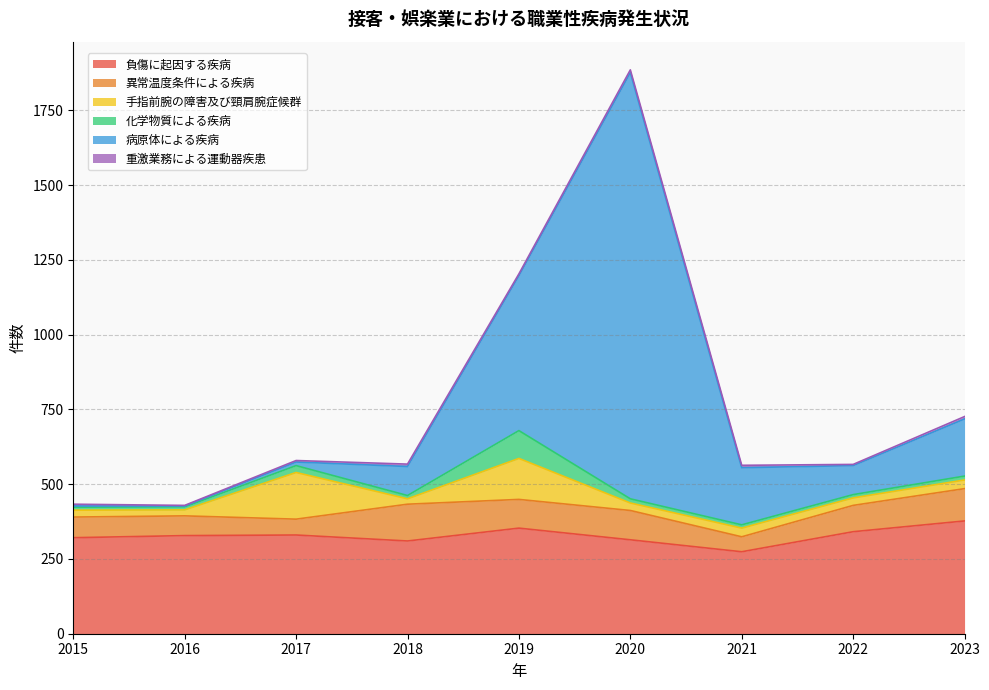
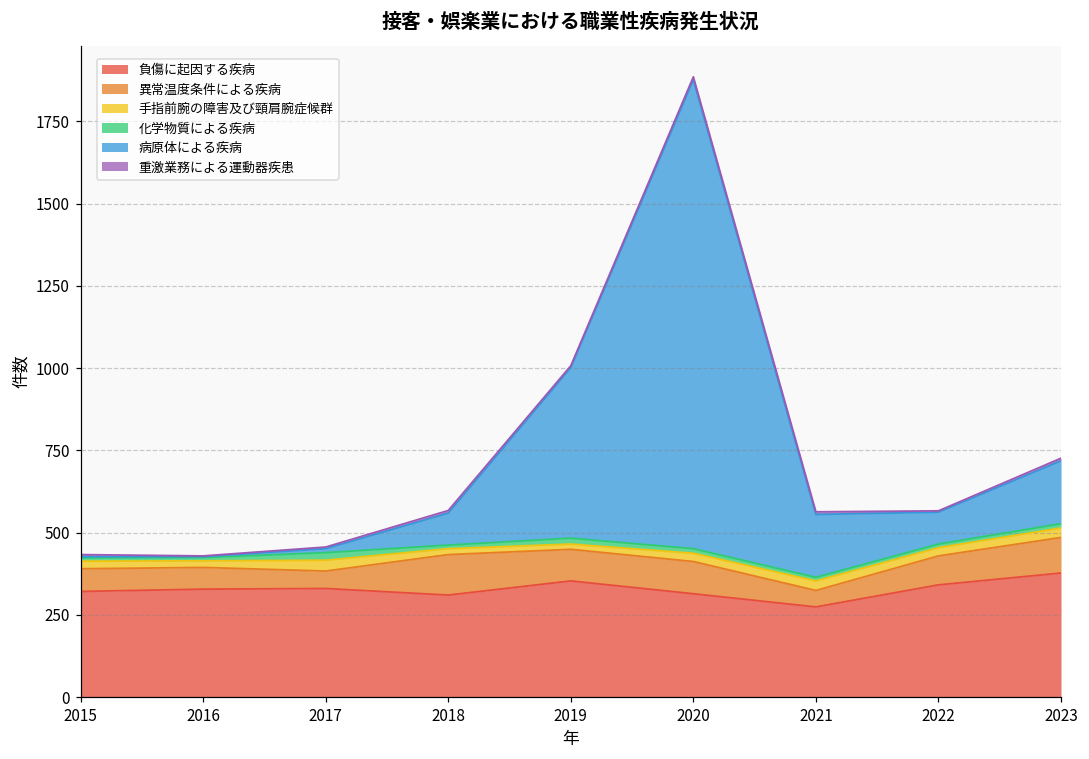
手指前腕の障害及び頸肩腕症候群, 2017: 160 -> 30
手指前腕の障害及び頸肩腕症候群, 2019: 140 -> 20
化学物質による疾病, 2019: 90 -> 20
